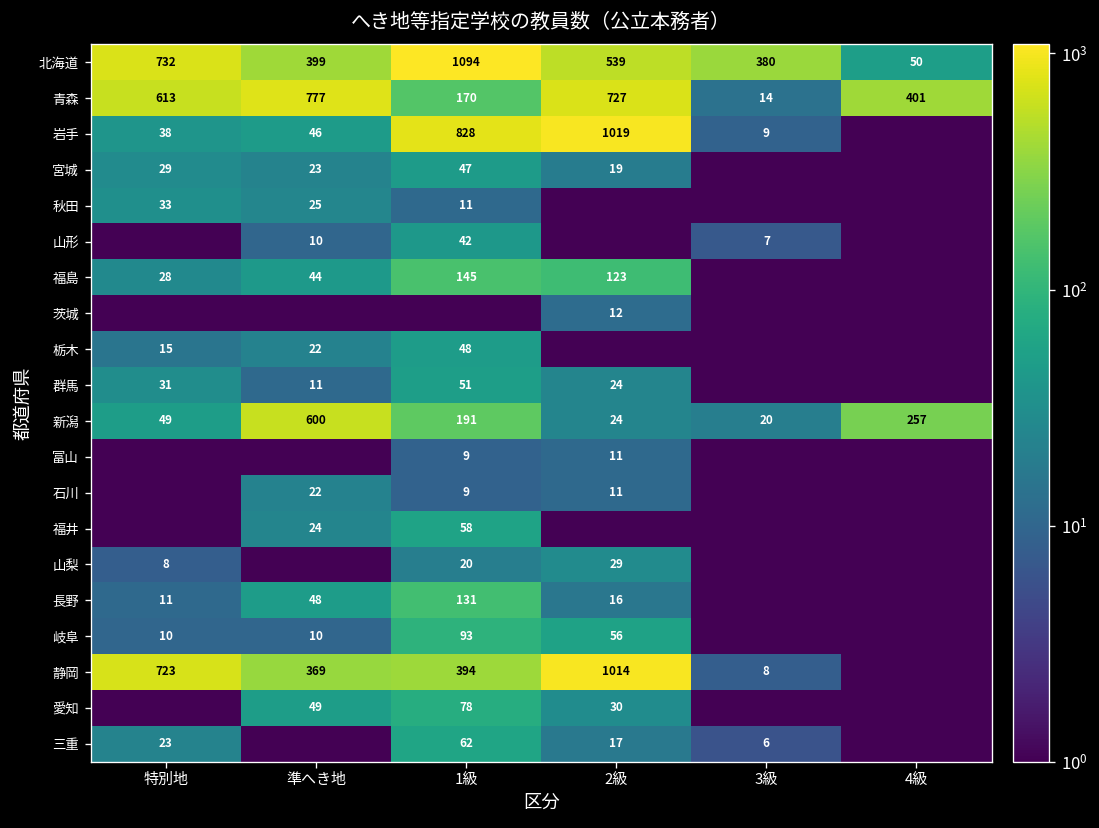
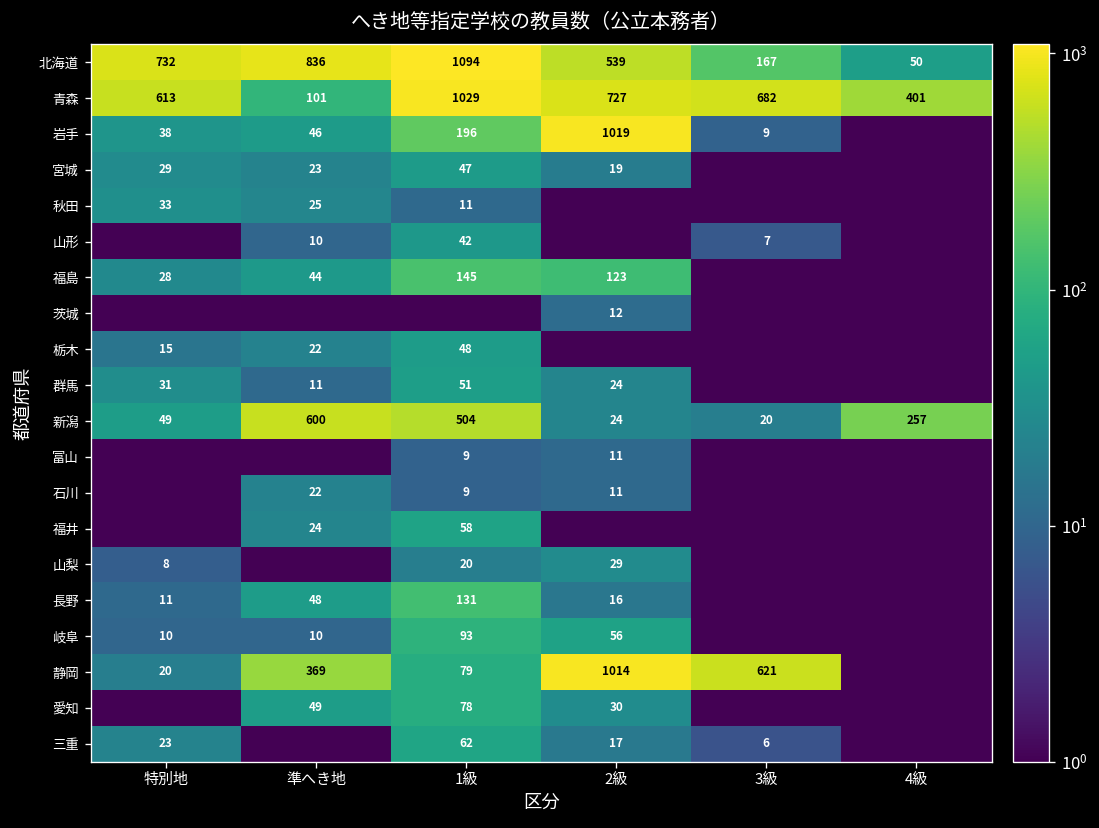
北海道, 準へき地: 399 -> 836
北海道, 3級: 380 -> 167
青森, 準へき地: 777 -> 101
青森, 1級: 170 -> 1029
青森, 3級: 14 -> 682
岩手, 1級: 828 -> 196
新潟, 1級: 191 -> 504
静岡, 特別地: 723 -> 20
静岡, 1級: 394 -> 79
静岡, 3級: 8 -> 621
